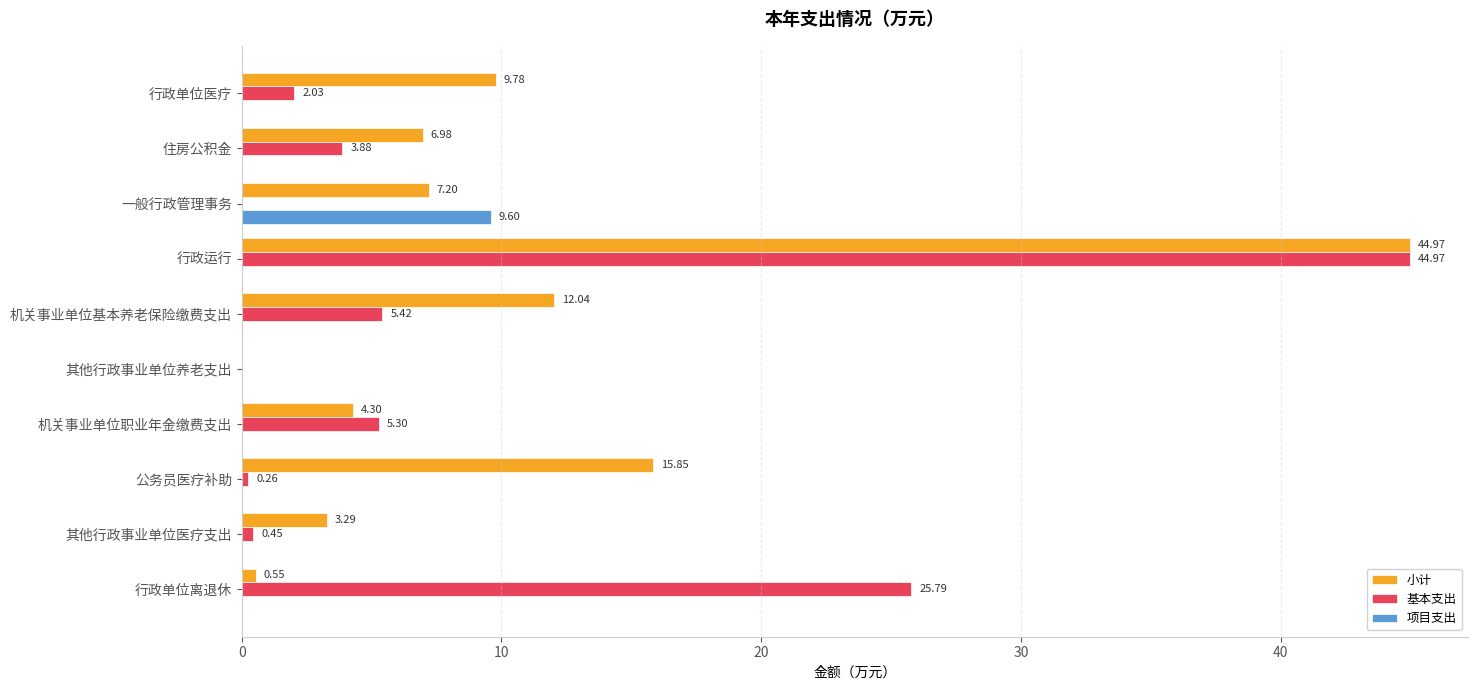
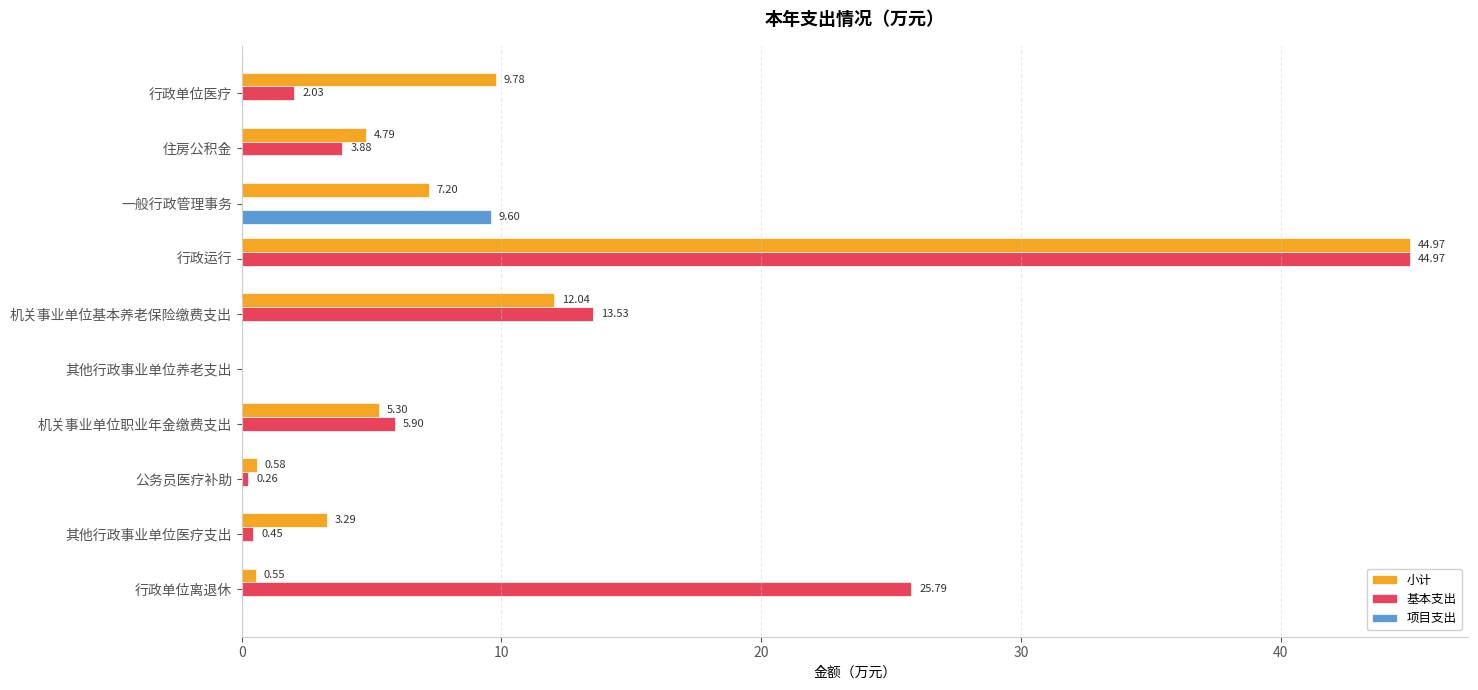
小计, 住房公积金: 6.98 -> 4.79
基本支出, 机关事业单位基本养老保险缴费支出: 5.42 -> 13.53
小计, 机关事业单位职业年金缴费支出: 4.30 -> 5.30
基本支出, 机关事业单位职业年金缴费支出: 5.30 -> 5.90
小计, 公务员医疗补助: 15.85 -> 0.58
